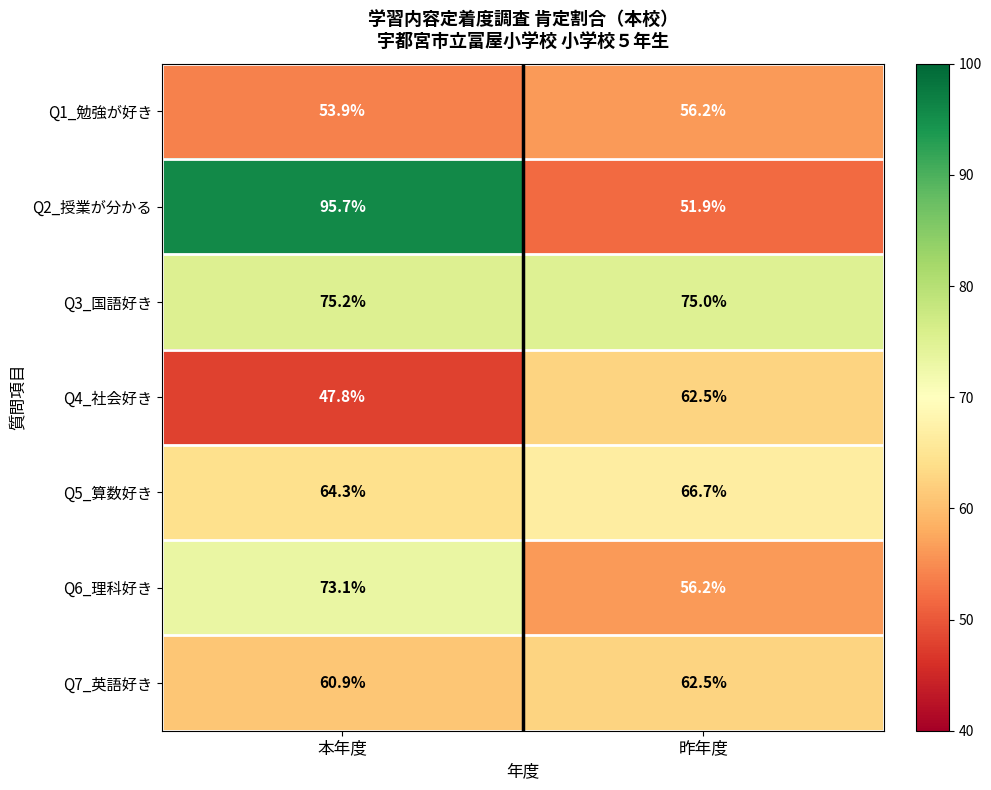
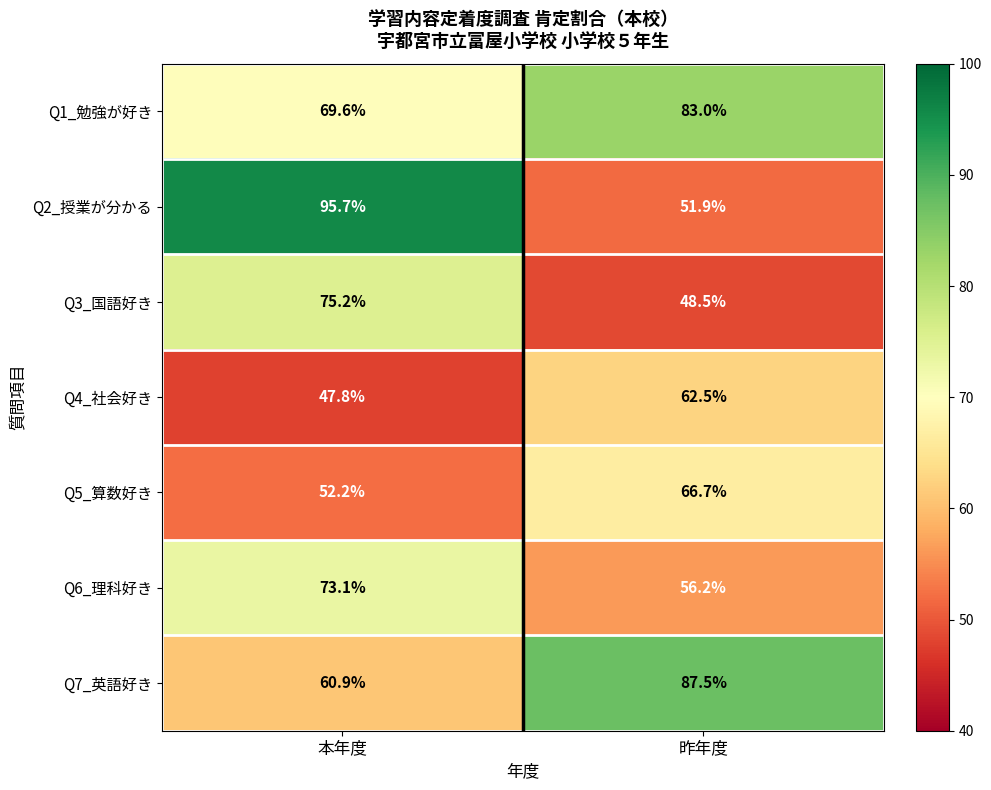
Q1_勉強が好き, 本年度: 53.9% -> 69.6%
Q1_勉強が好き, 昨年度: 56.2% -> 83.0%
Q3_国語好き, 昨年度: 75.0% -> 48.5%
Q5_算数好き, 本年度: 64.3% -> 52.2%
Q7_英語好き, 昨年度: 62.5% -> 87.5%
